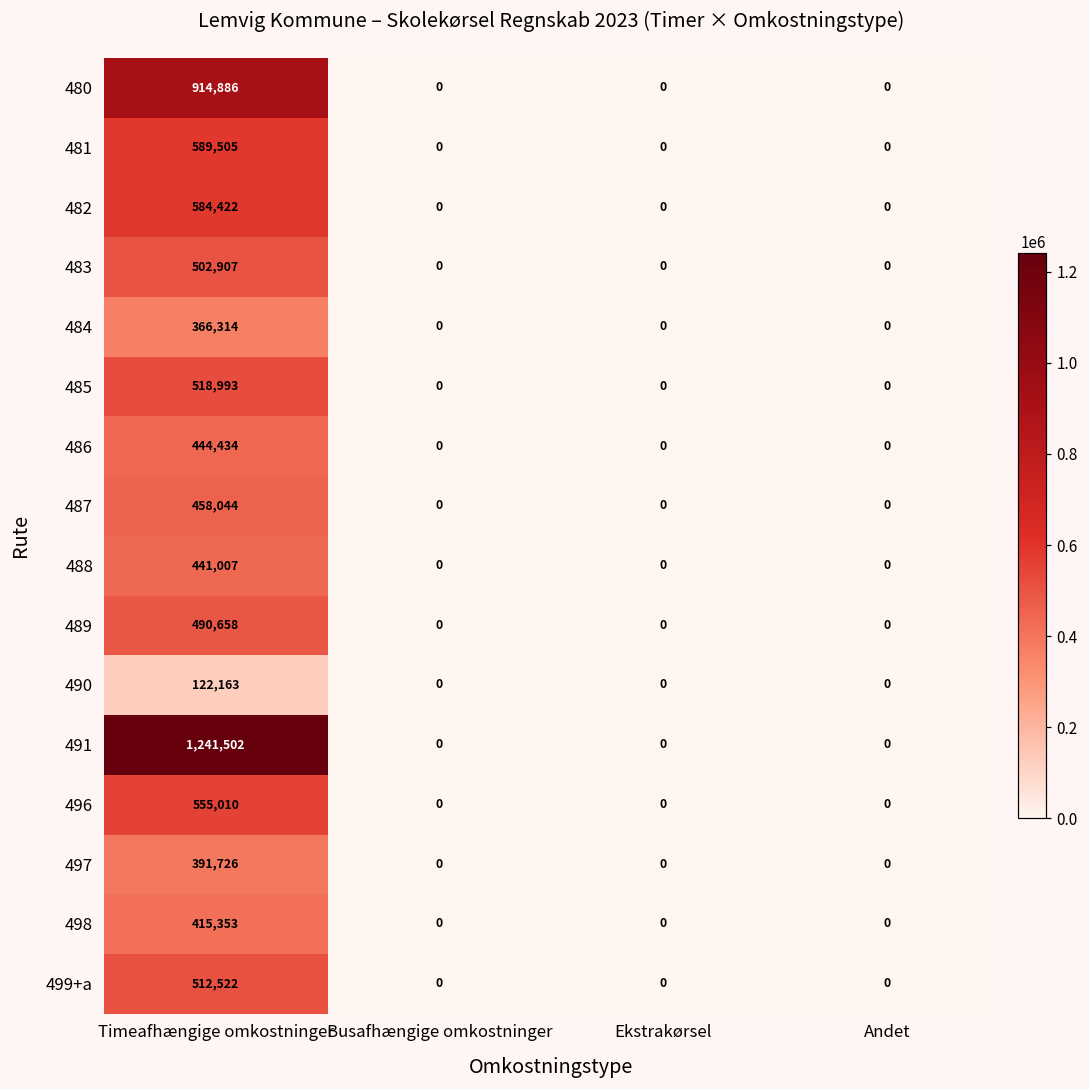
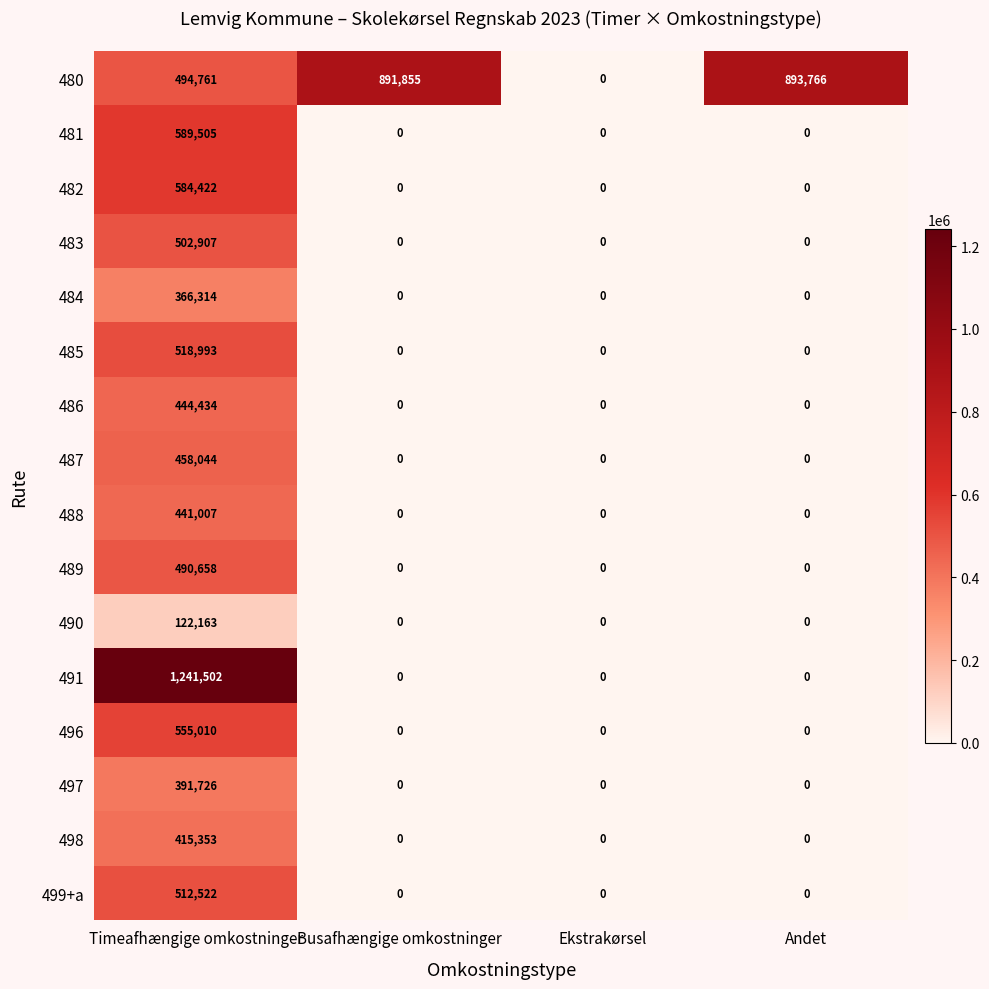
480, Timeafhængige omkostninger: 914,886 -> 494,761
480, Busafhængige omkostninger: 0 -> 891,855
480, Andet: 0 -> 893,766
